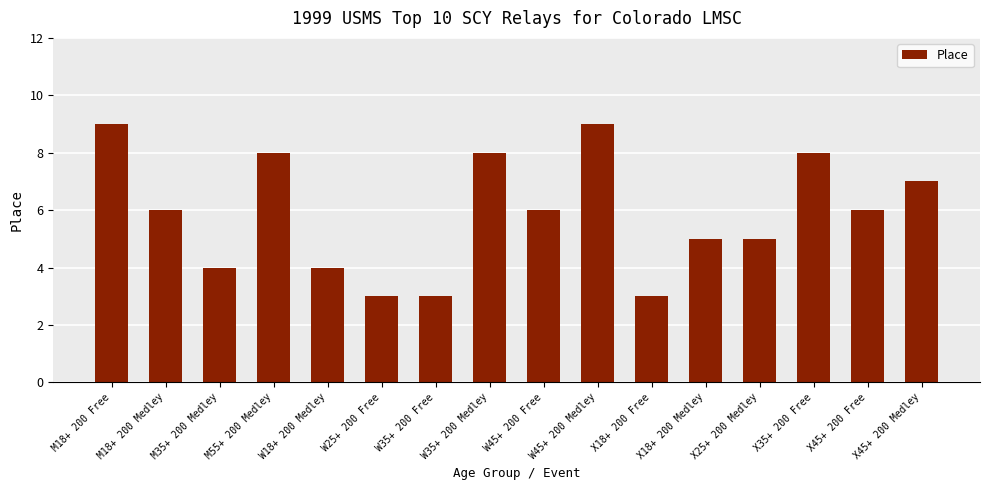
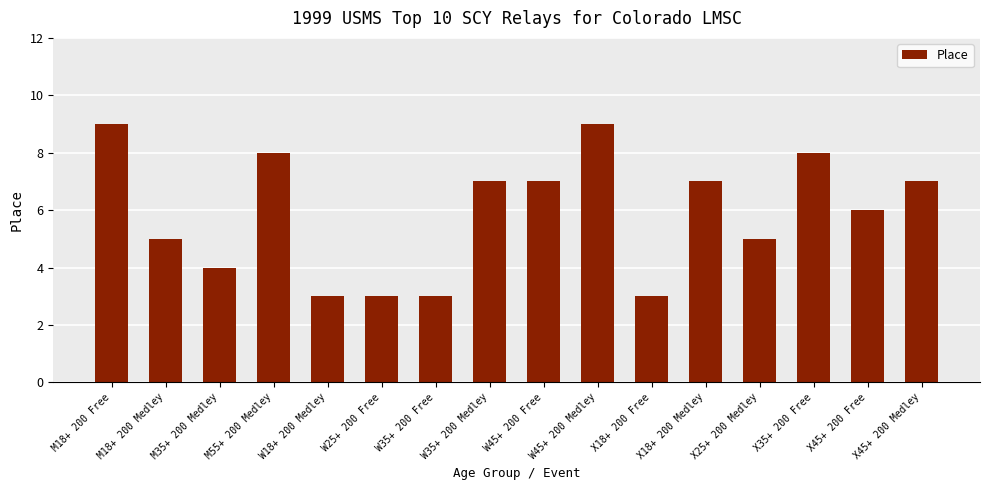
M18+ 200 Medley: 6 -> 5
W18+ 200 Medley: 4 -> 3
W35+ 200 Medley: 8 -> 7
W45+ 200 Free: 6 -> 7
X18+ 200 Medley: 5 -> 7
